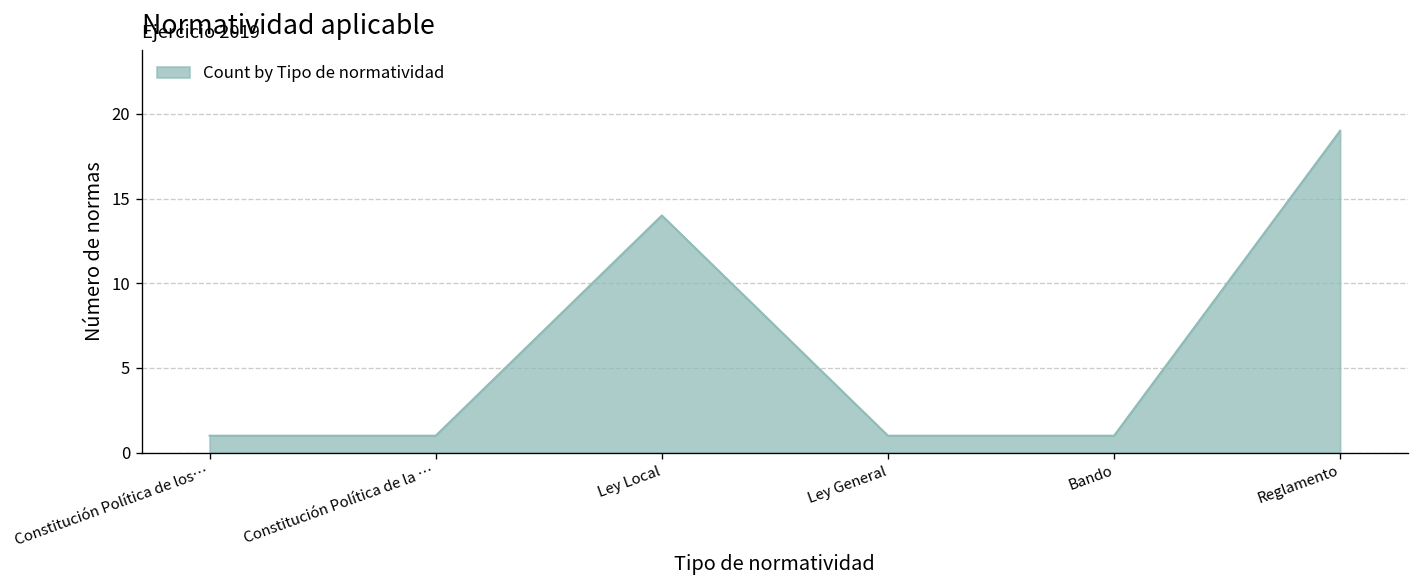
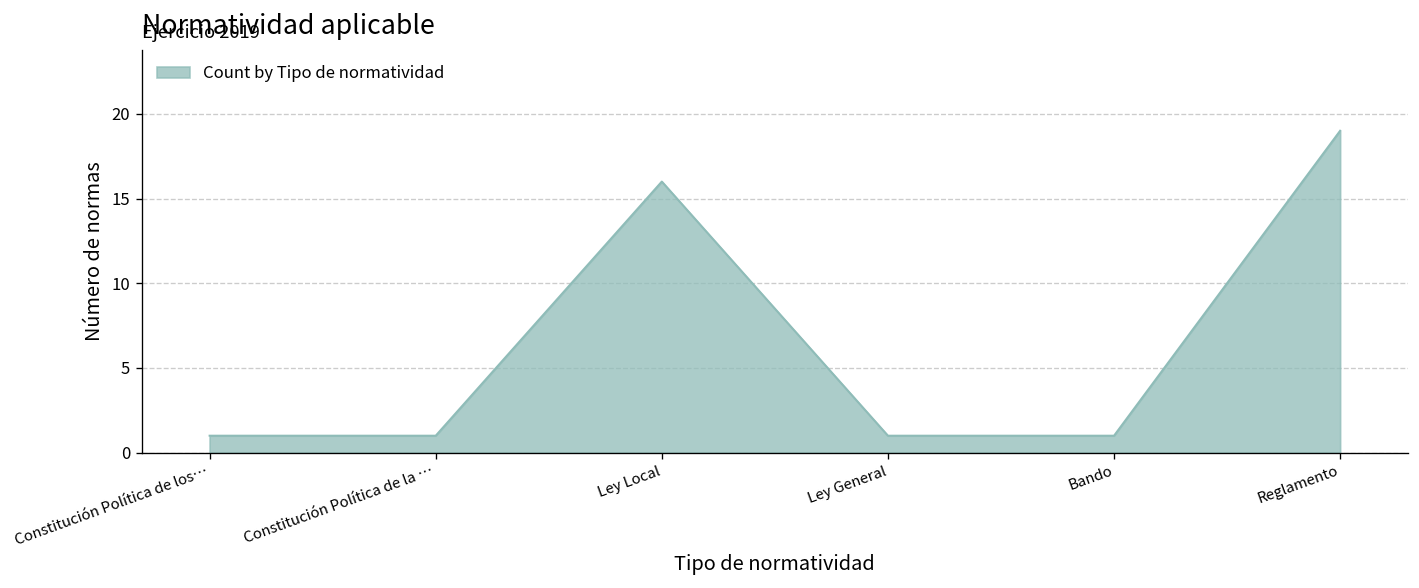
Ley Local: 14 -> 16
